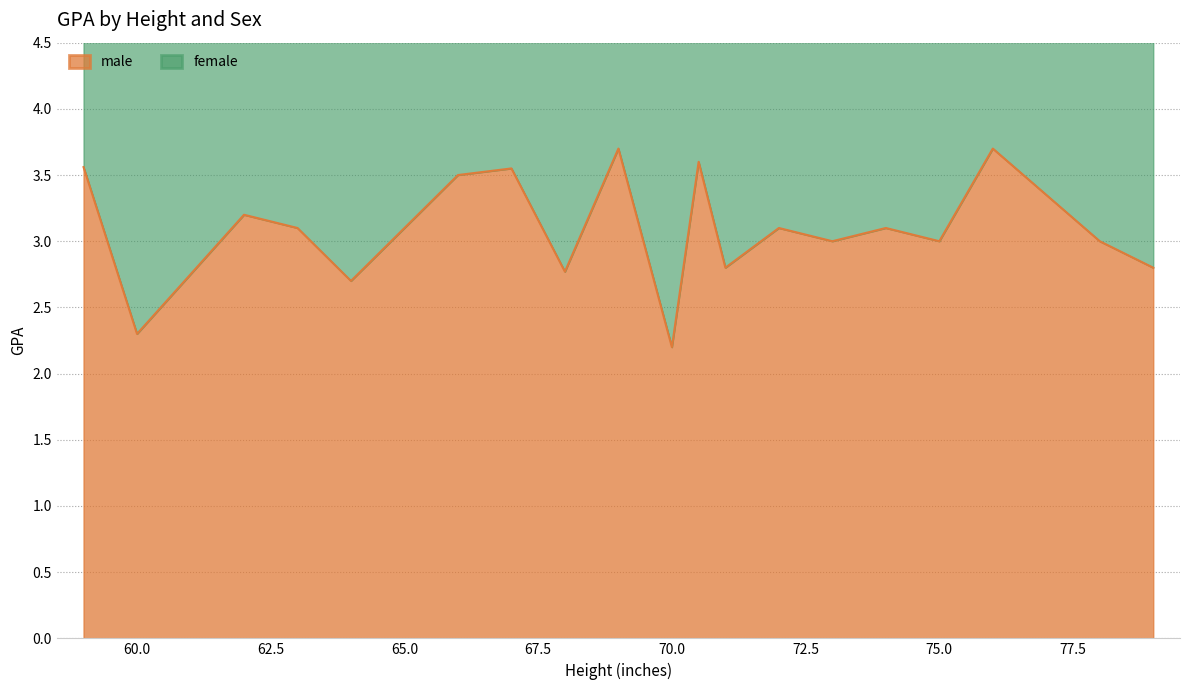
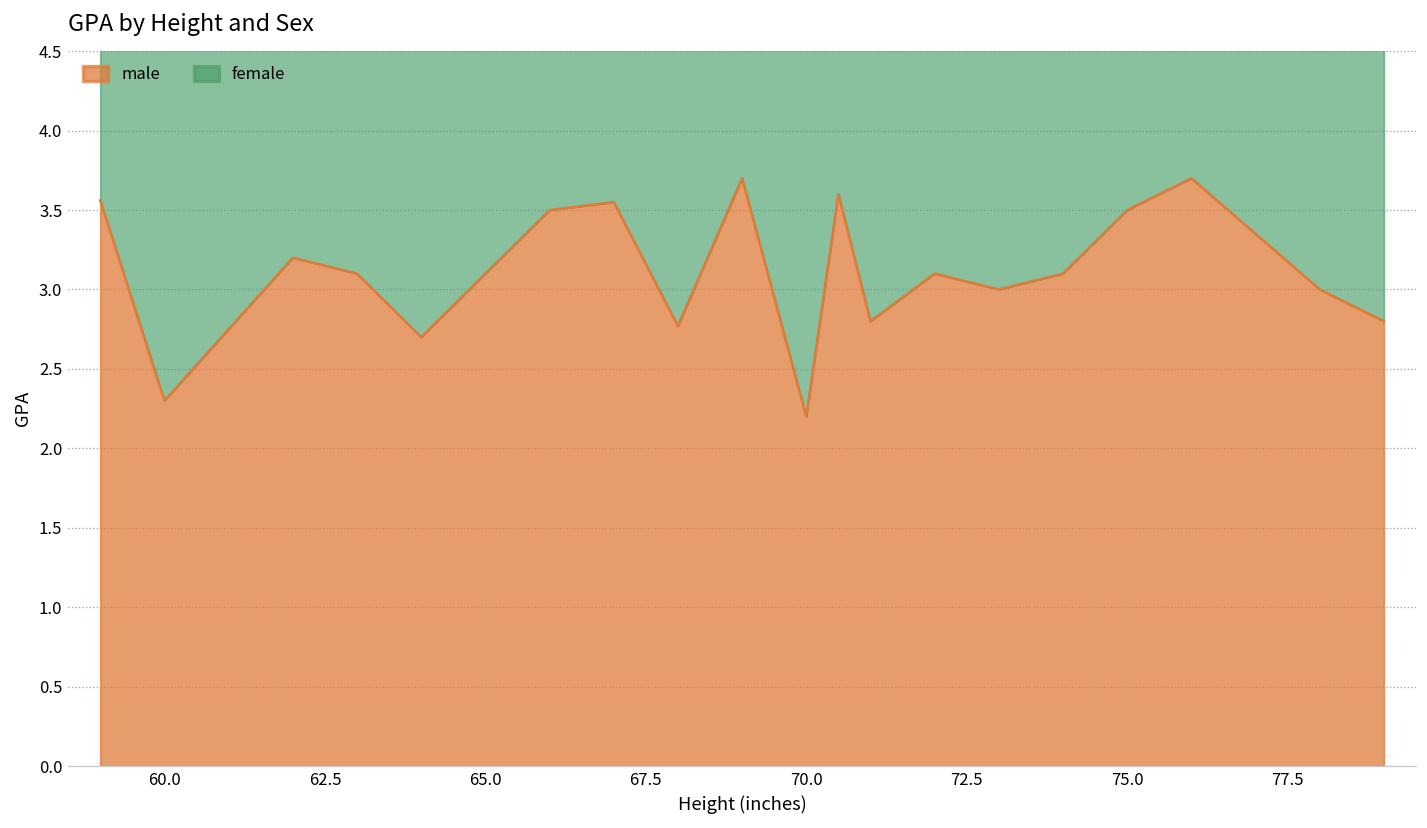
male, 75.0: 3.0 -> 3.5
